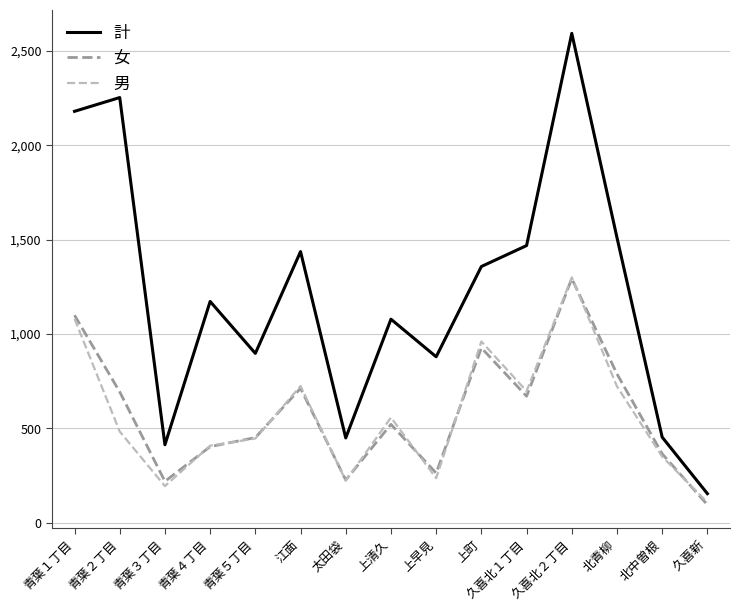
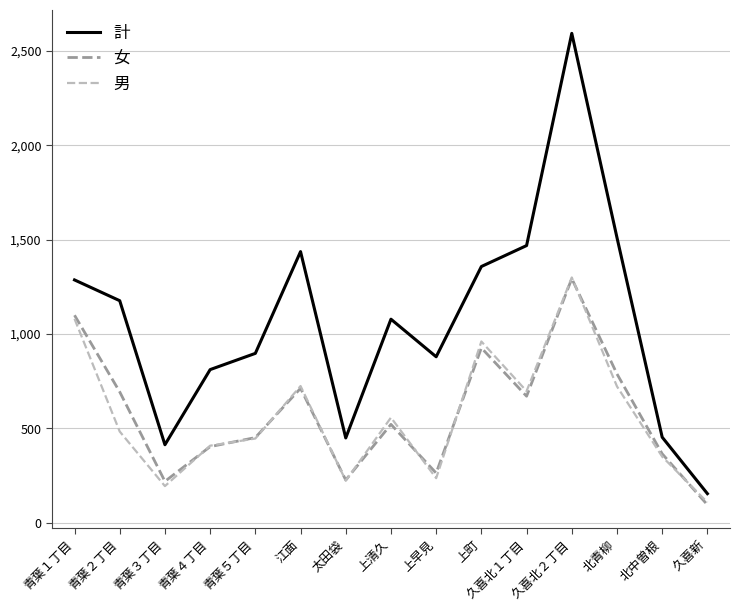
計, 青葉１丁目: 2,180 -> 1,290
計, 青葉２丁目: 2,250 -> 1,180
計, 青葉４丁目: 1,170 -> 810
